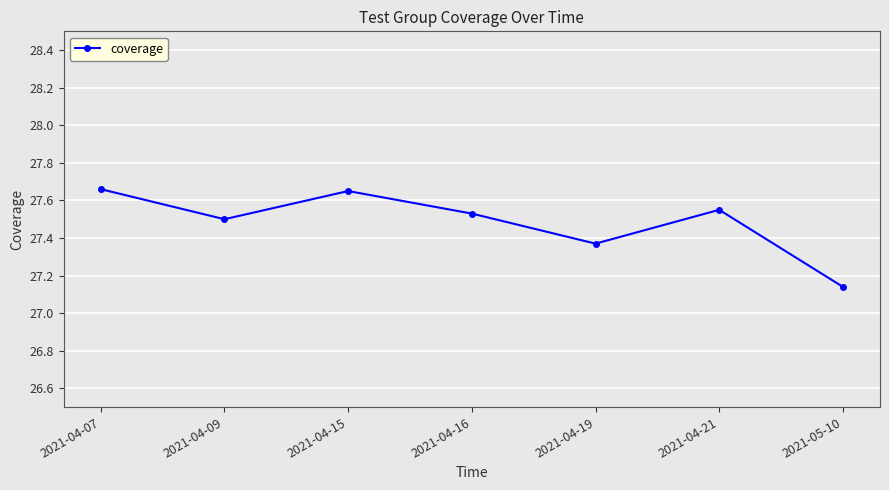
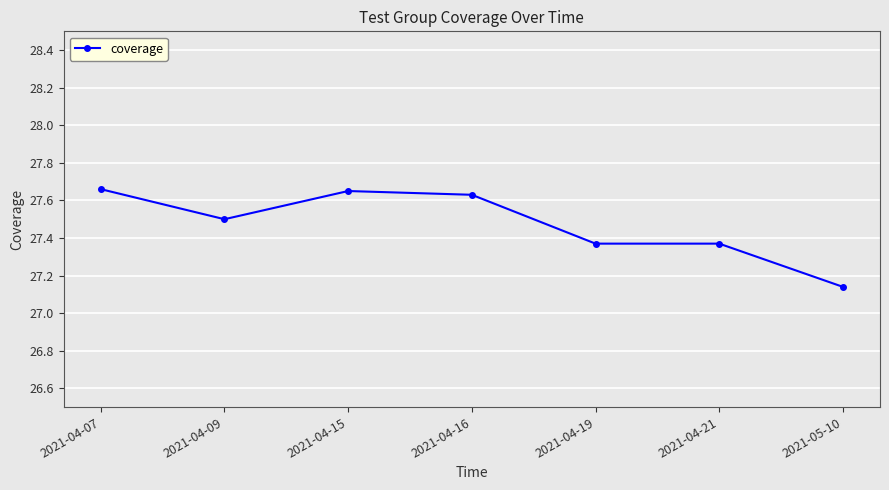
2021-04-16: 27.53 -> 27.63
2021-04-21: 27.55 -> 27.37
